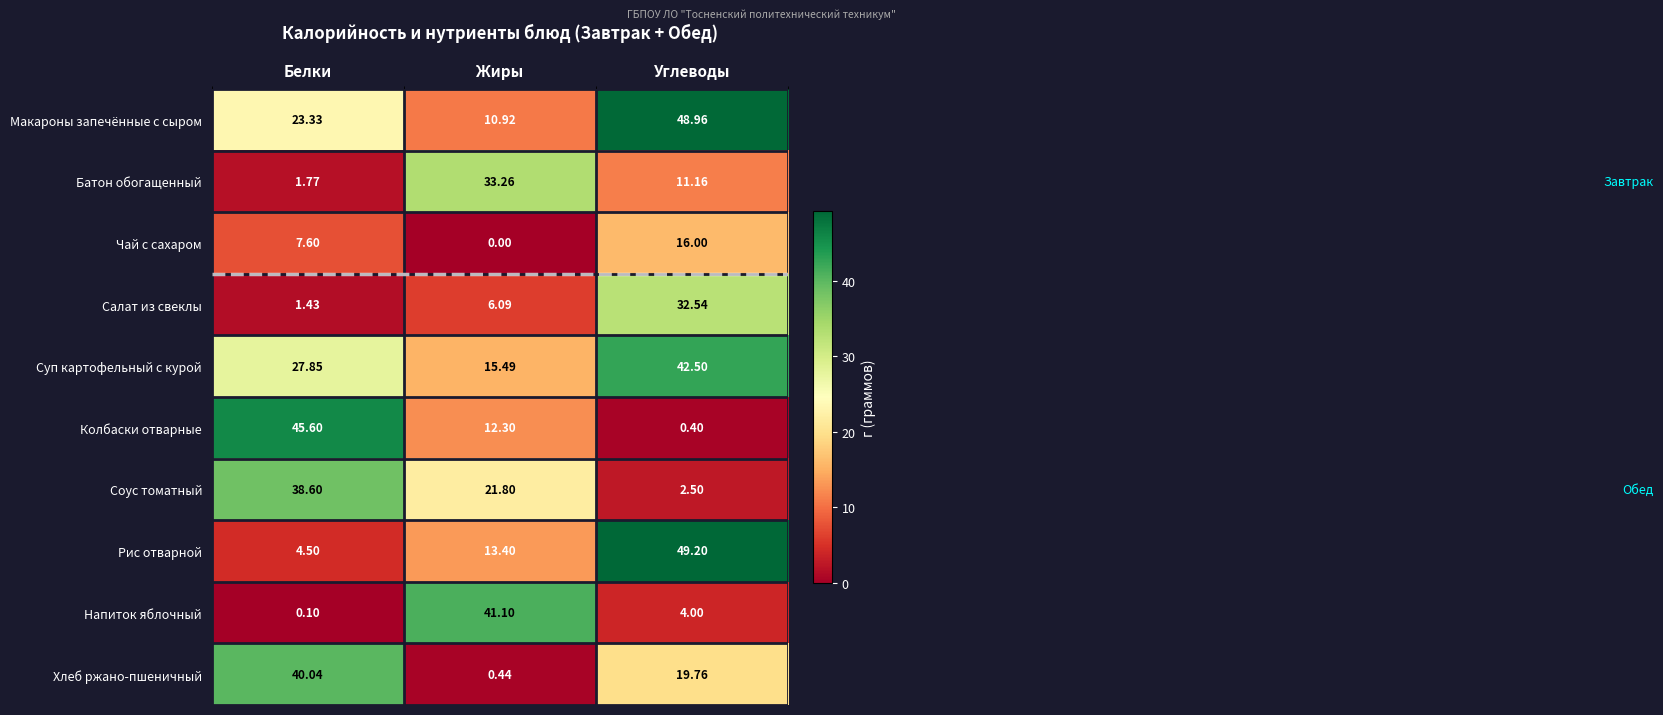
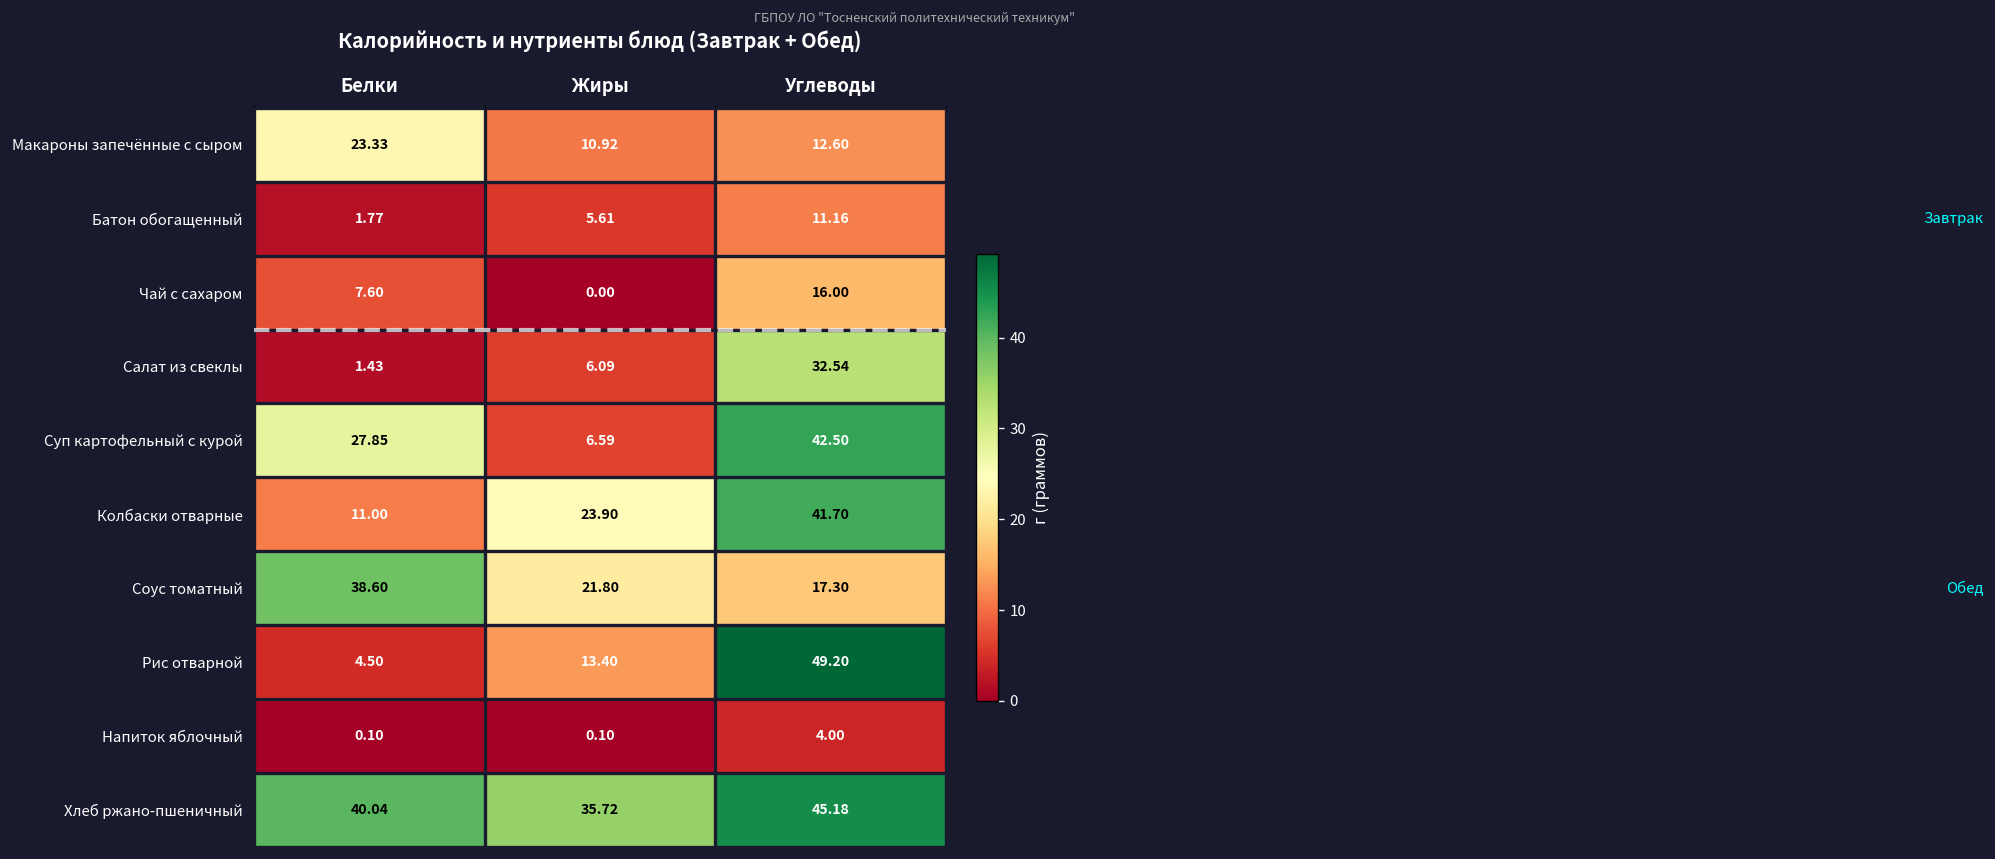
Макароны запечённые с сыром, Углеводы: 48.96 -> 12.60
Батон обогащенный, Жиры: 33.26 -> 5.61
Суп картофельный с курой, Жиры: 15.49 -> 6.59
Колбаски отварные, Белки: 45.60 -> 11.00
Колбаски отварные, Жиры: 12.30 -> 23.90
Колбаски отварные, Углеводы: 0.40 -> 41.70
Соус томатный, Углеводы: 2.50 -> 17.30
Напиток яблочный, Жиры: 41.10 -> 0.10
Хлеб ржано-пшеничный, Жиры: 0.44 -> 35.72
Хлеб ржано-пшеничный, Углеводы: 19.76 -> 45.18
